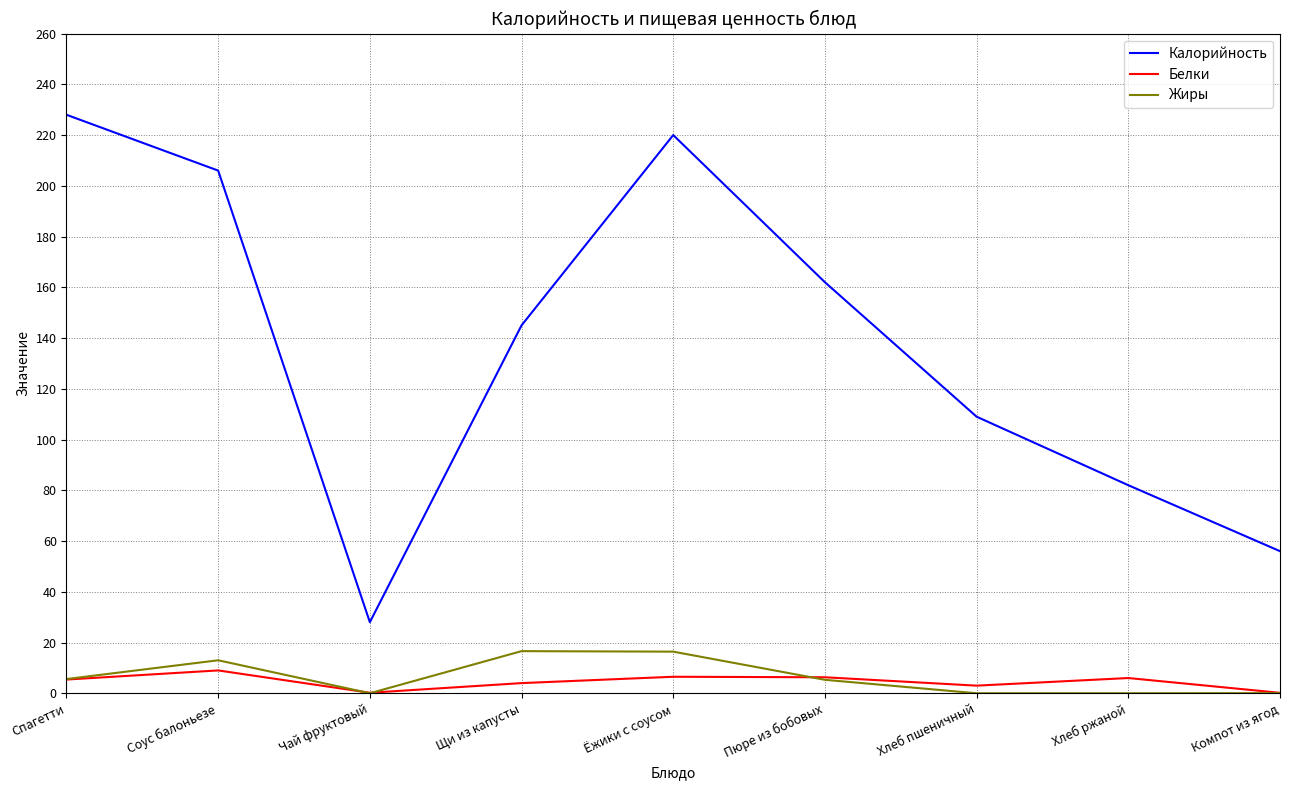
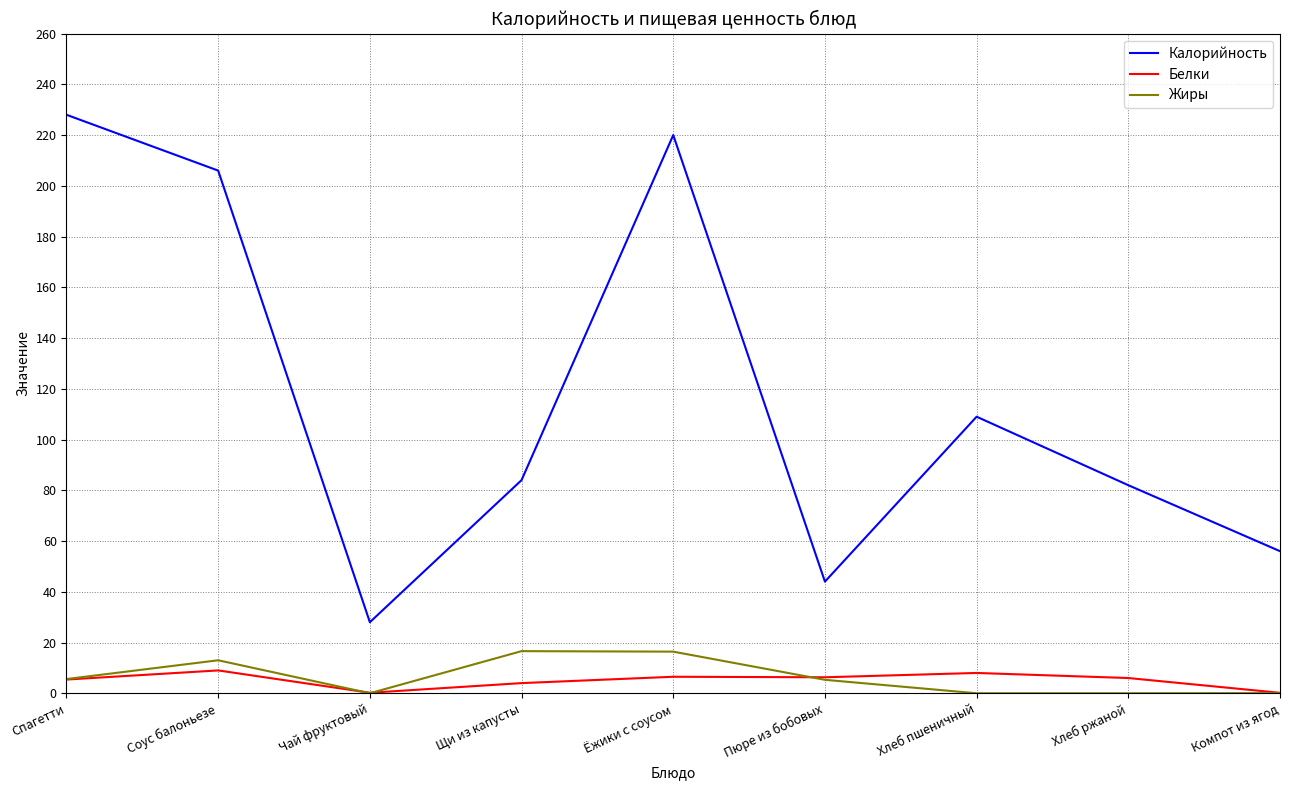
Калорийность, Щи из капусты: 145 -> 84
Калорийность, Пюре из бобовых: 162 -> 44
Белки, Хлеб пшеничный: 3 -> 8
